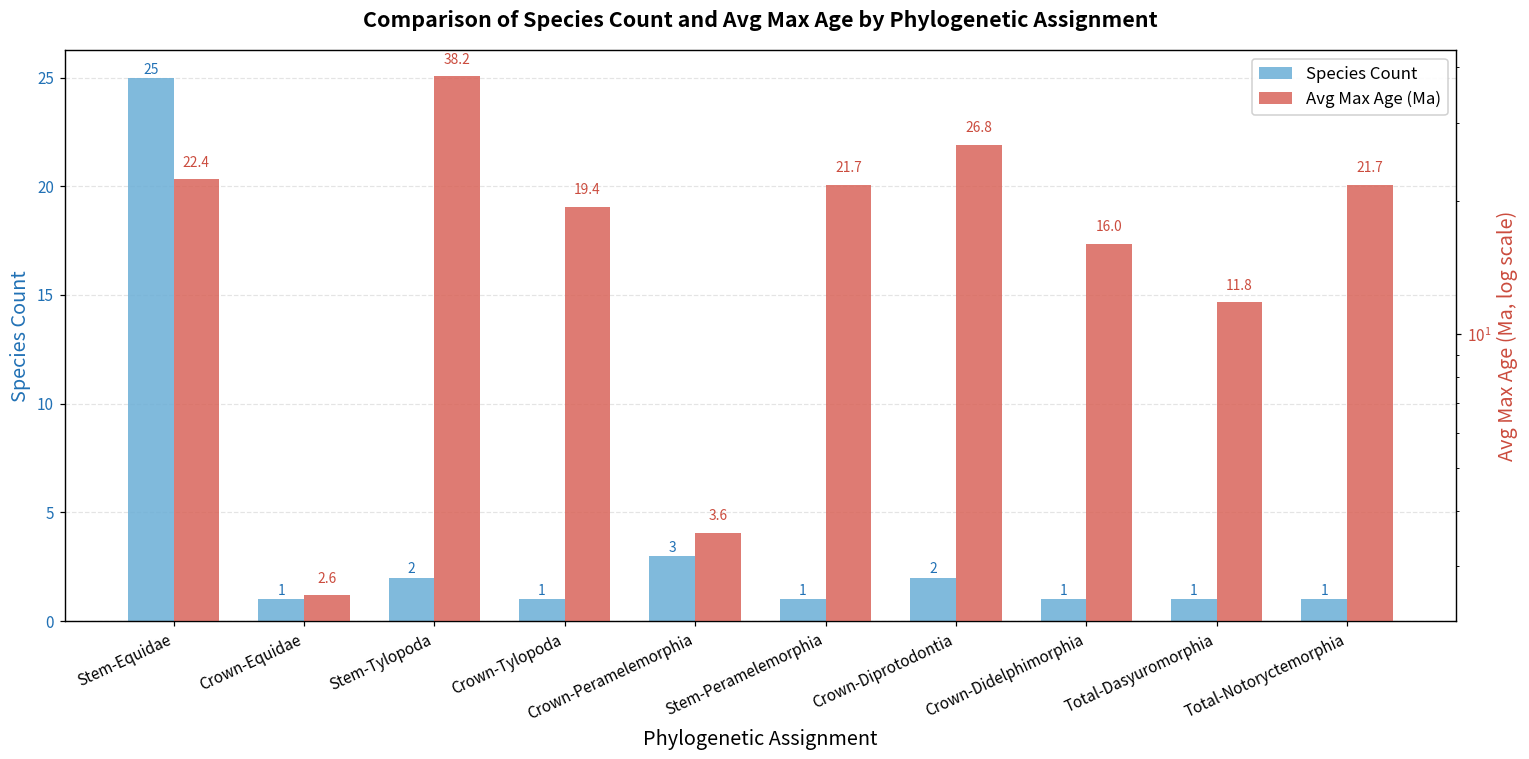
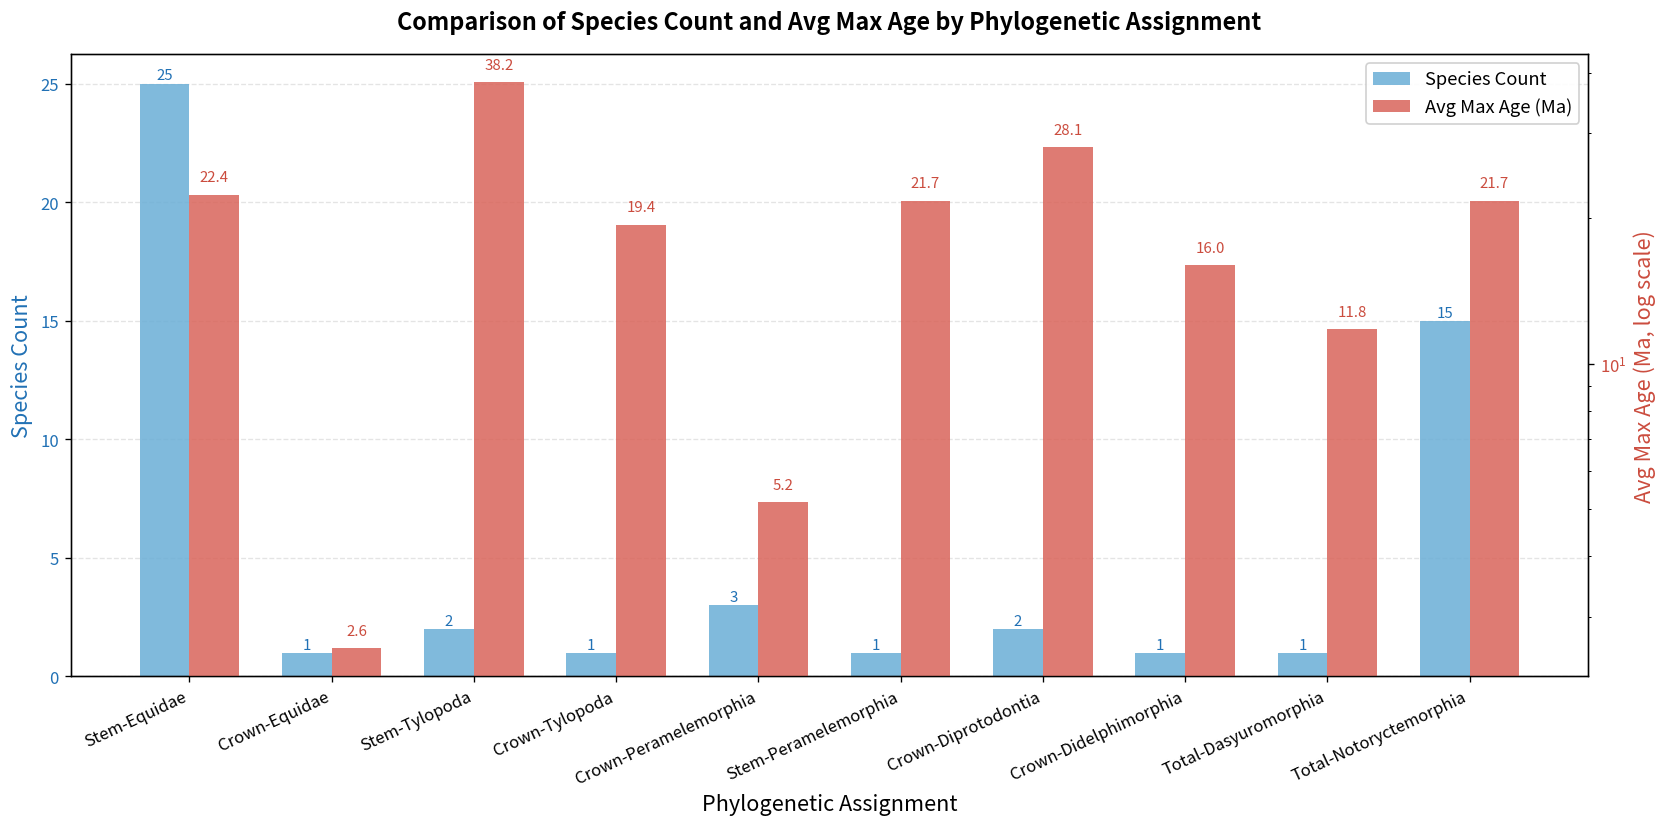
Species Count, Total-Notoryctemorphia: 1 -> 15
Avg Max Age (Ma), Crown-Peramelemorphia: 3.6 -> 5.2
Avg Max Age (Ma), Crown-Diprotodontia: 26.8 -> 28.1
